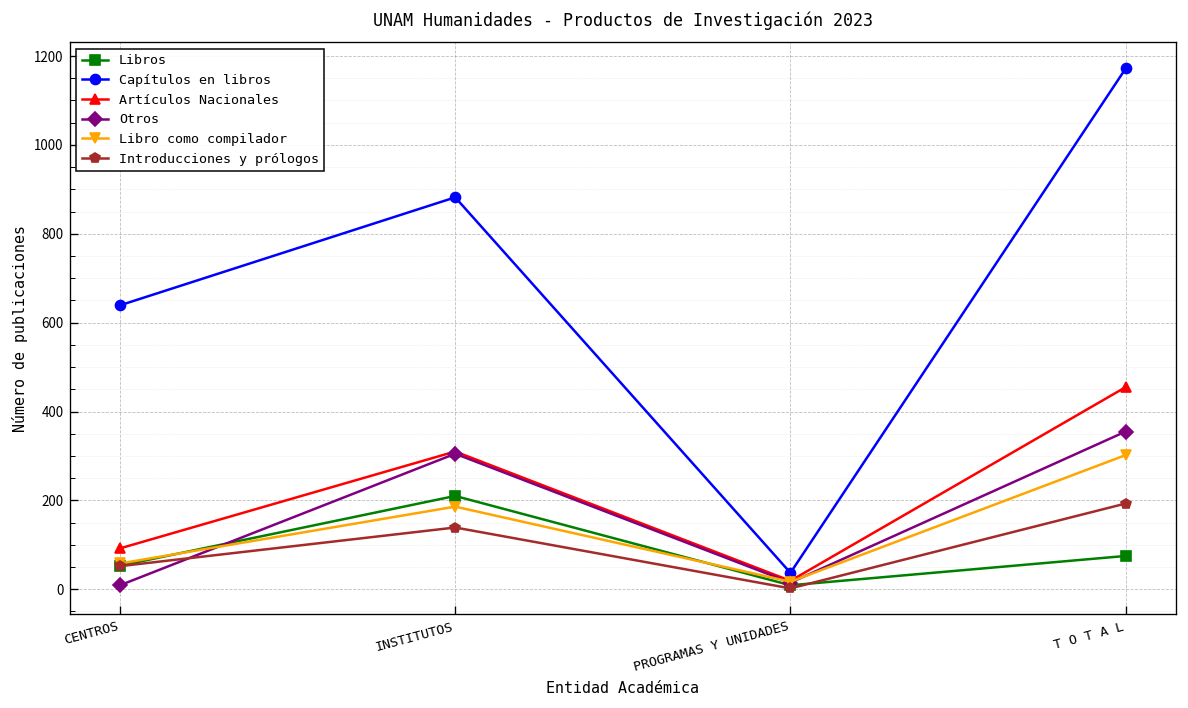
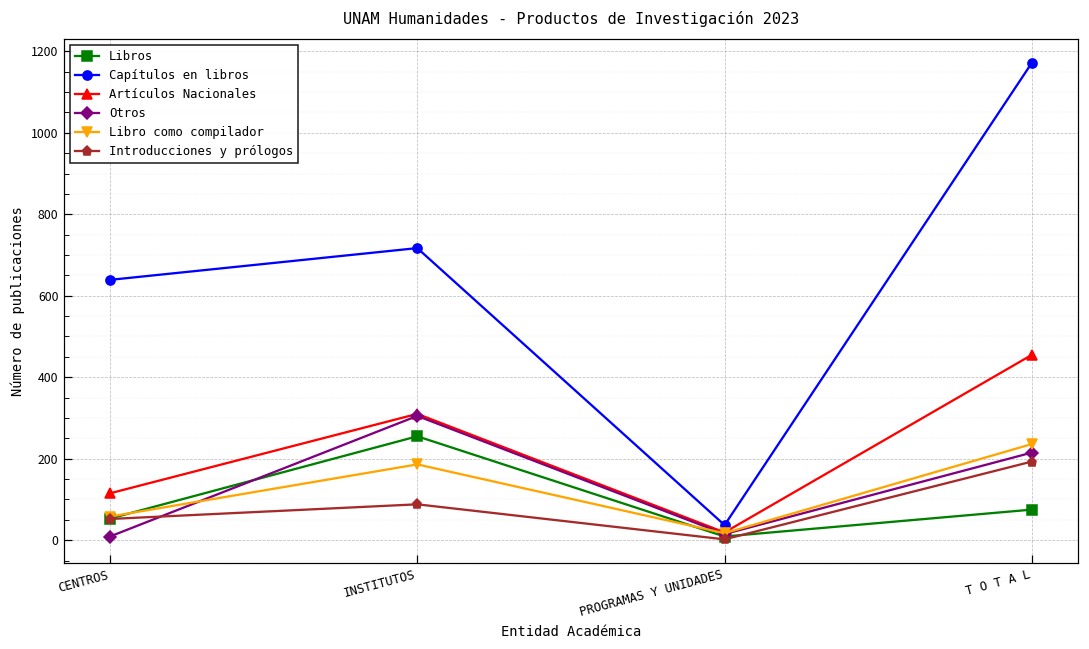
Artículos Nacionales, CENTROS: 90 -> 120
Libros, INSTITUTOS: 210 -> 260
Capítulos en libros, INSTITUTOS: 880 -> 720
Introducciones y prólogos, INSTITUTOS: 140 -> 90
Otros, T O T A L: 360 -> 220
Libro como compilador, T O T A L: 300 -> 240
